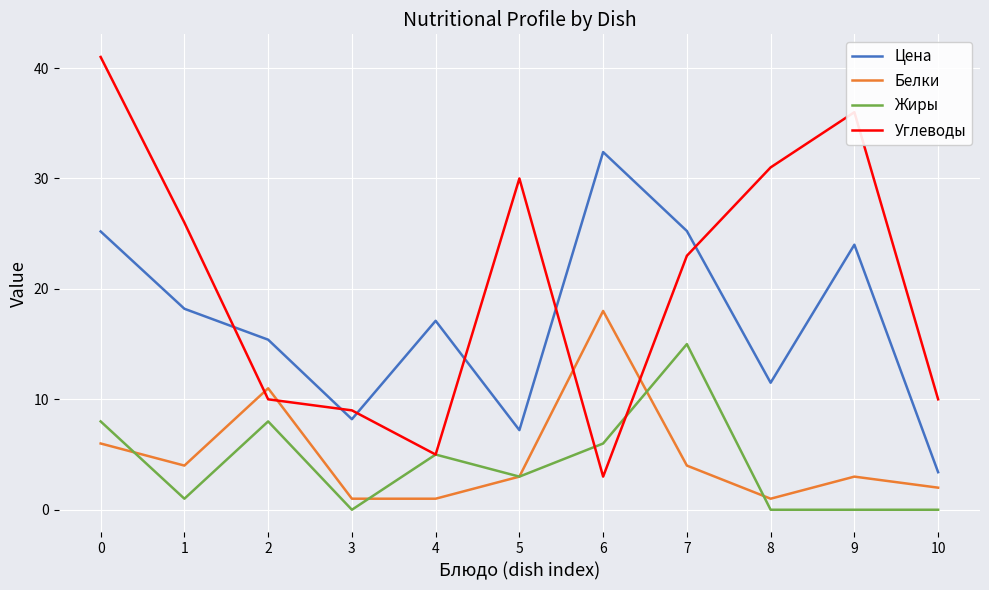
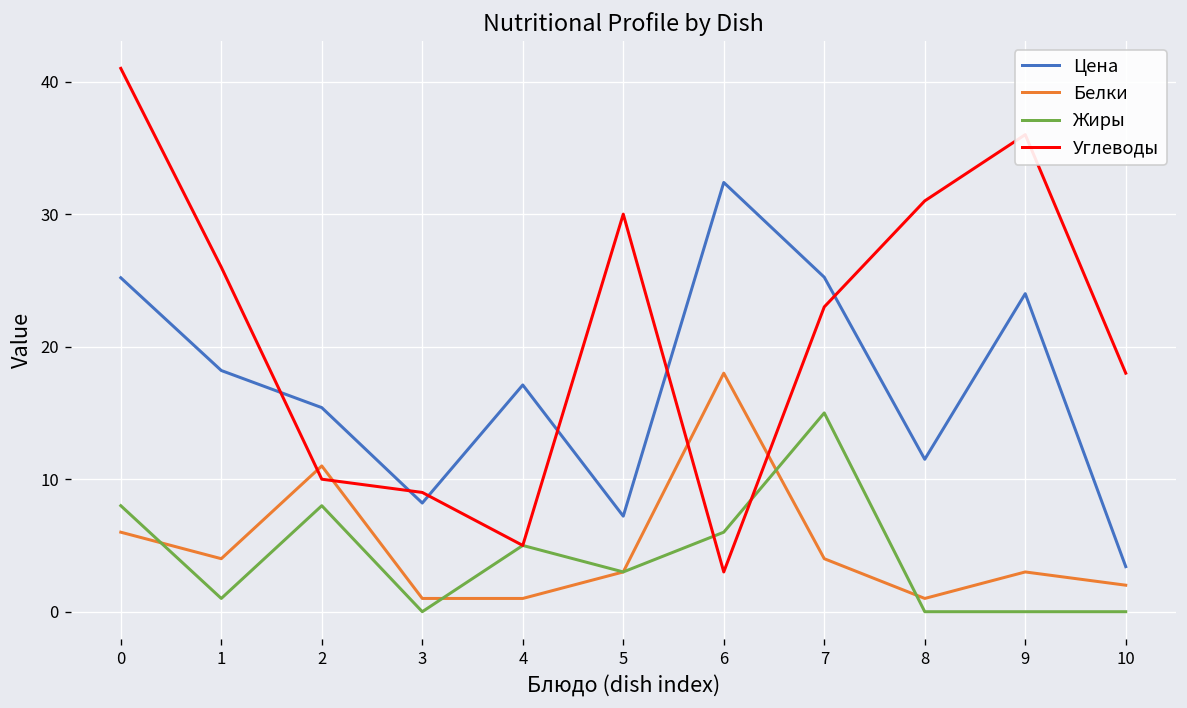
Углеводы, 10: 10 -> 18
